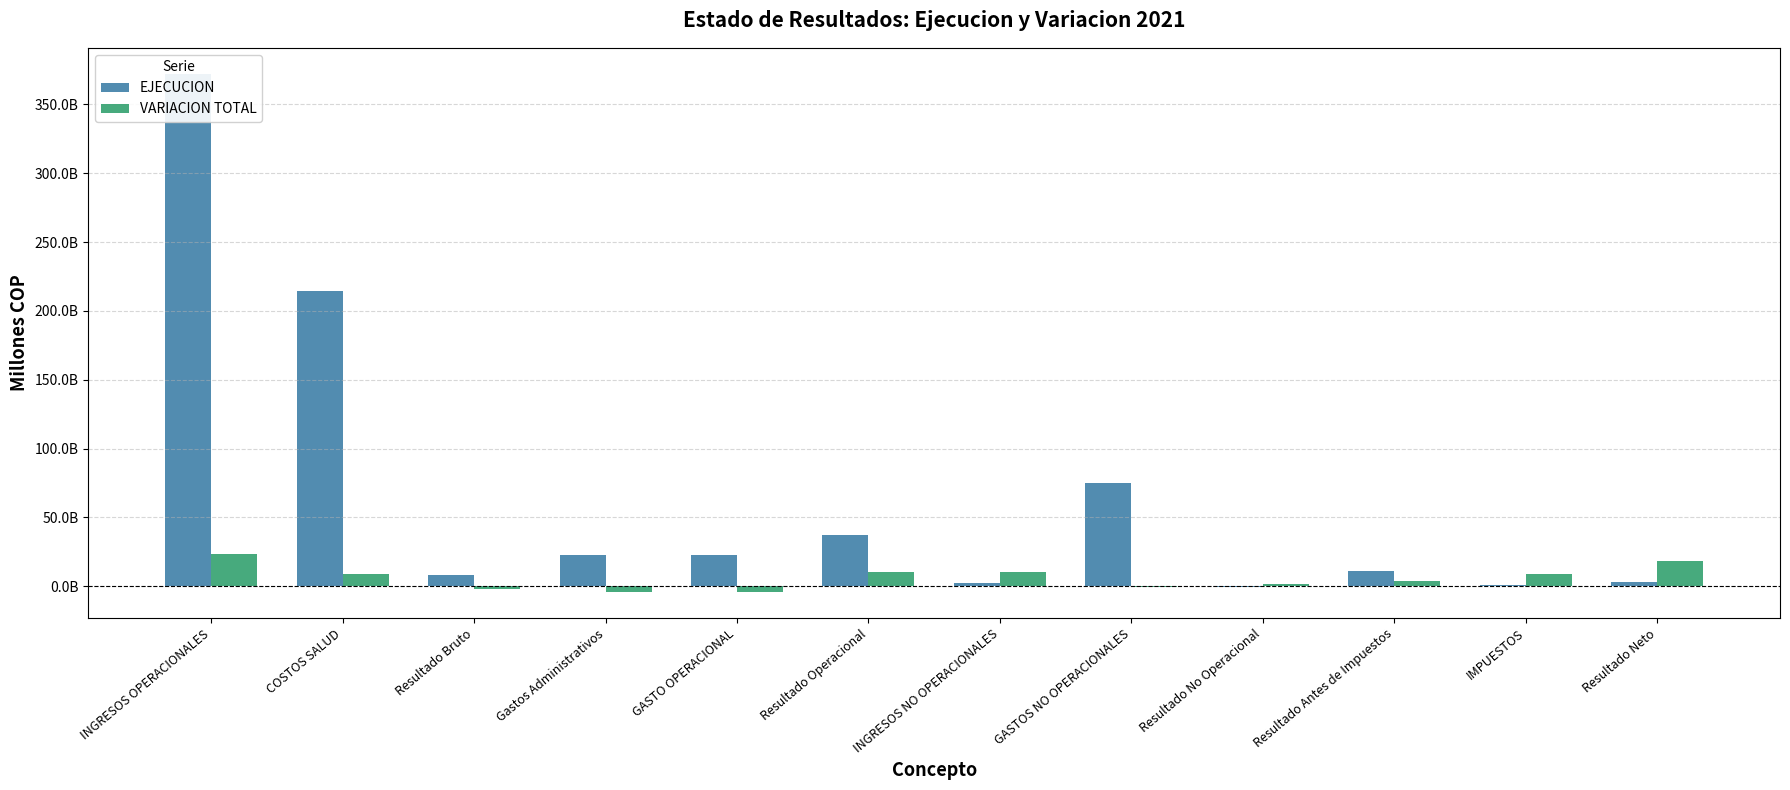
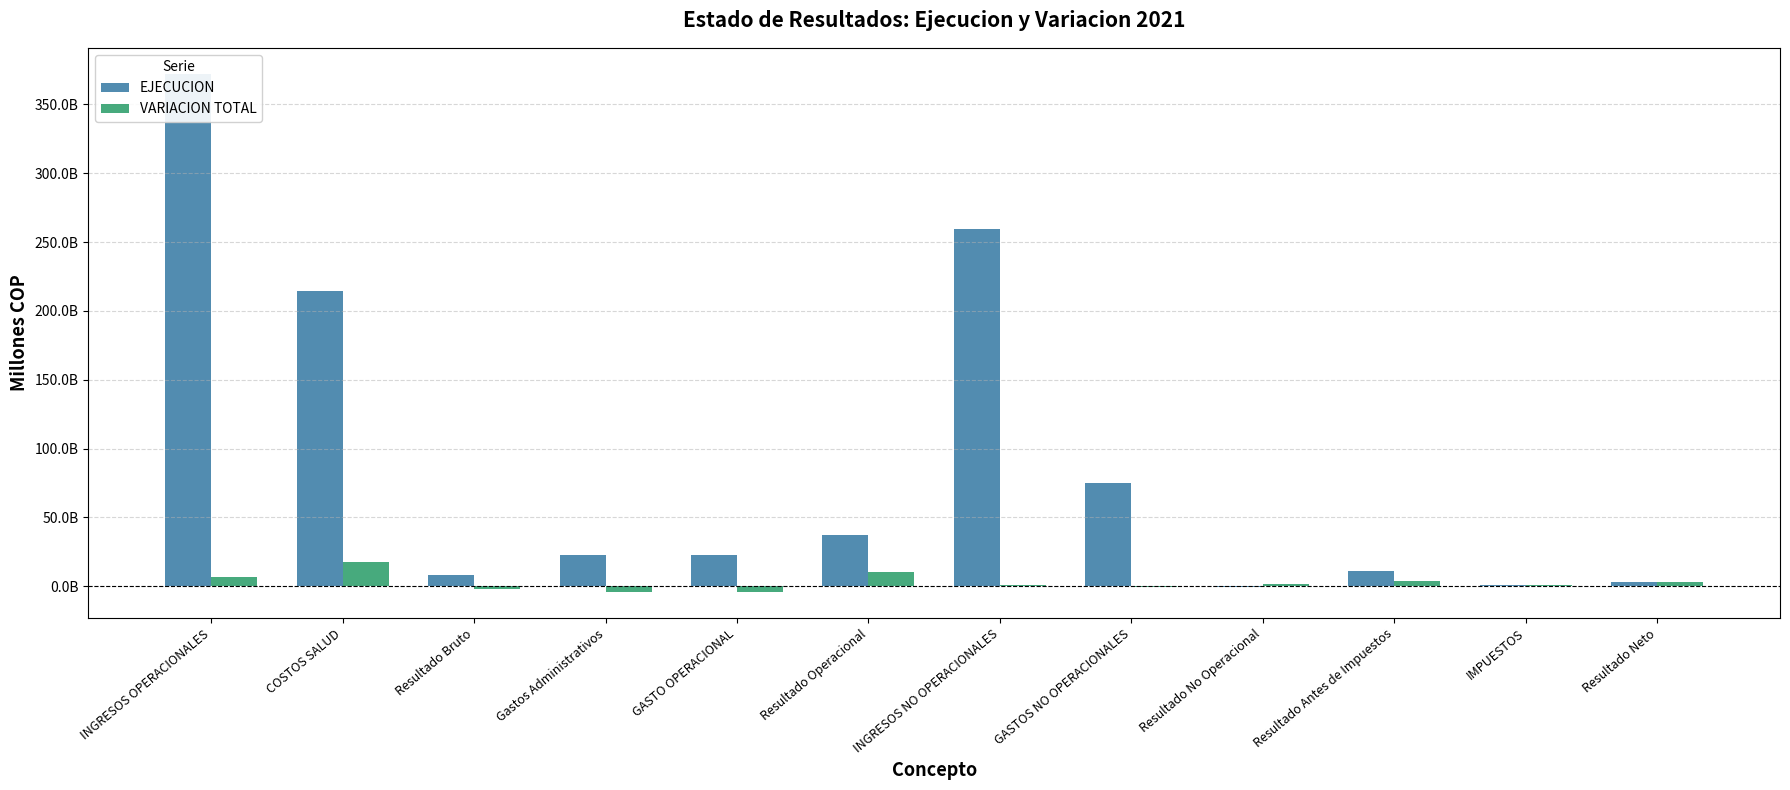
VARIACION TOTAL, INGRESOS OPERACIONALES: 23000000000 -> 7000000000
VARIACION TOTAL, COSTOS SALUD: 9000000000 -> 17000000000
EJECUCION, INGRESOS NO OPERACIONALES: 2000000000 -> 259000000000
VARIACION TOTAL, INGRESOS NO OPERACIONALES: 11000000000 -> 1000000000
VARIACION TOTAL, IMPUESTOS: 9000000000 -> 1000000000
VARIACION TOTAL, Resultado Neto: 19000000000 -> 3000000000
